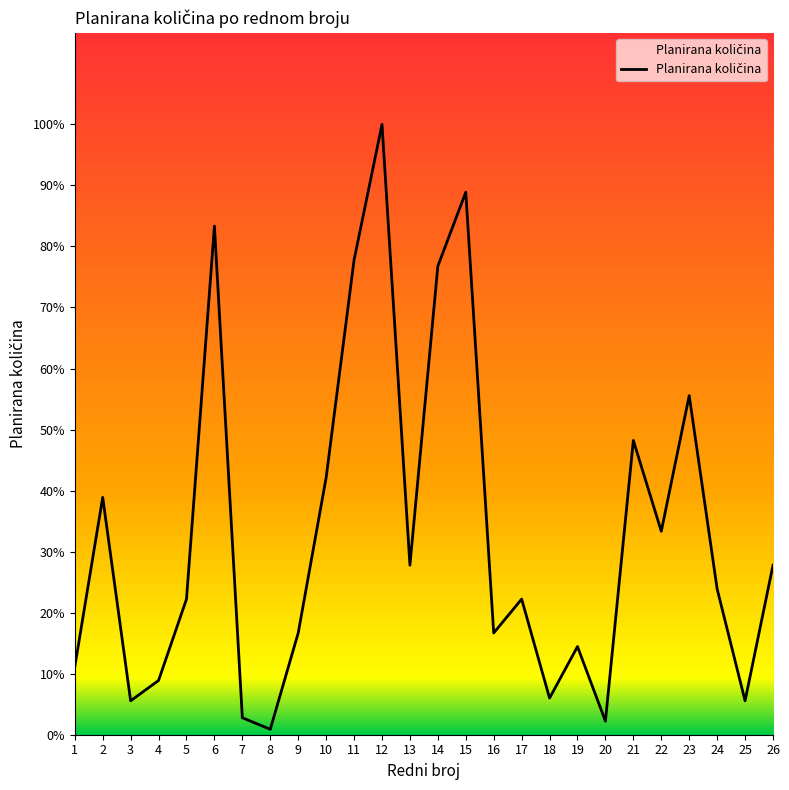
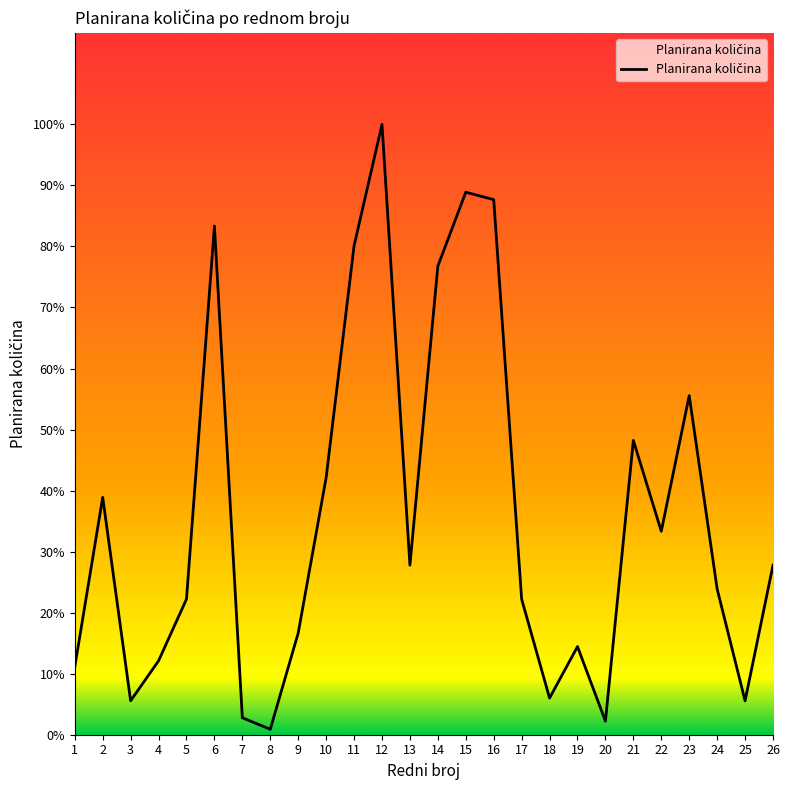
4: 9% -> 12%
11: 78% -> 80%
16: 17% -> 88%
